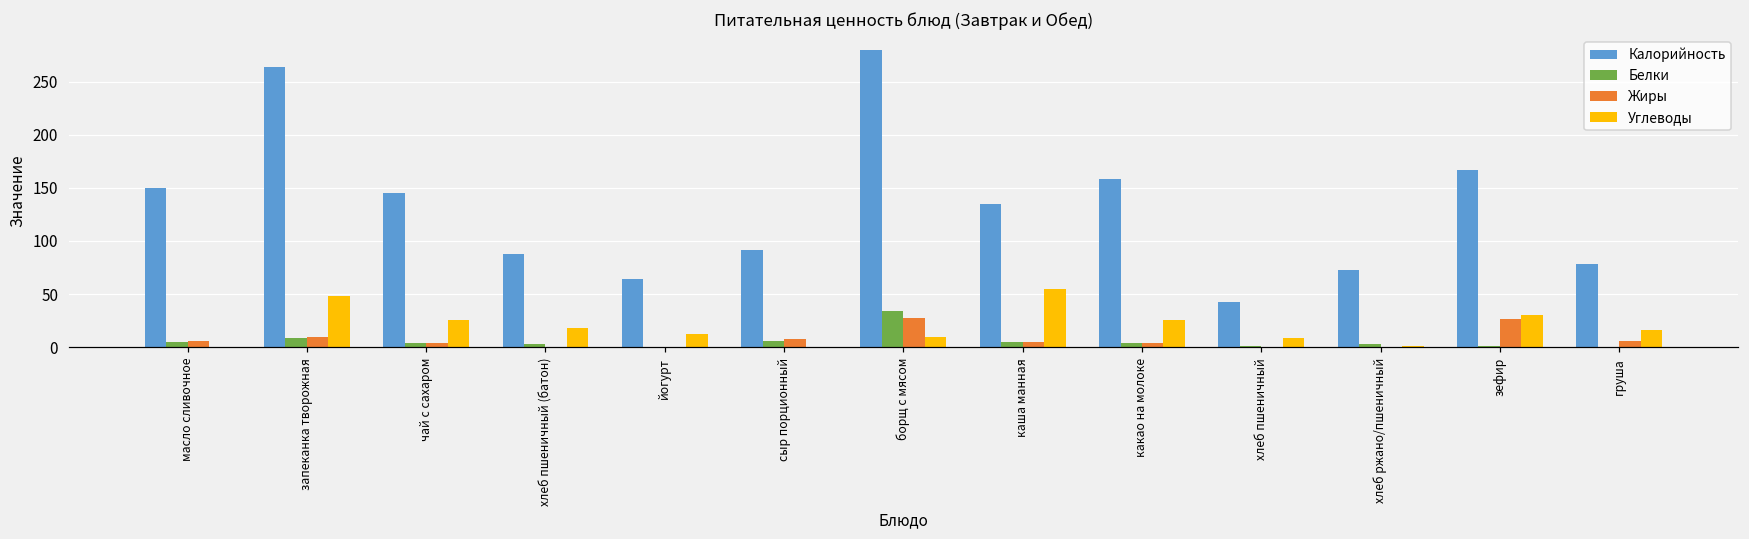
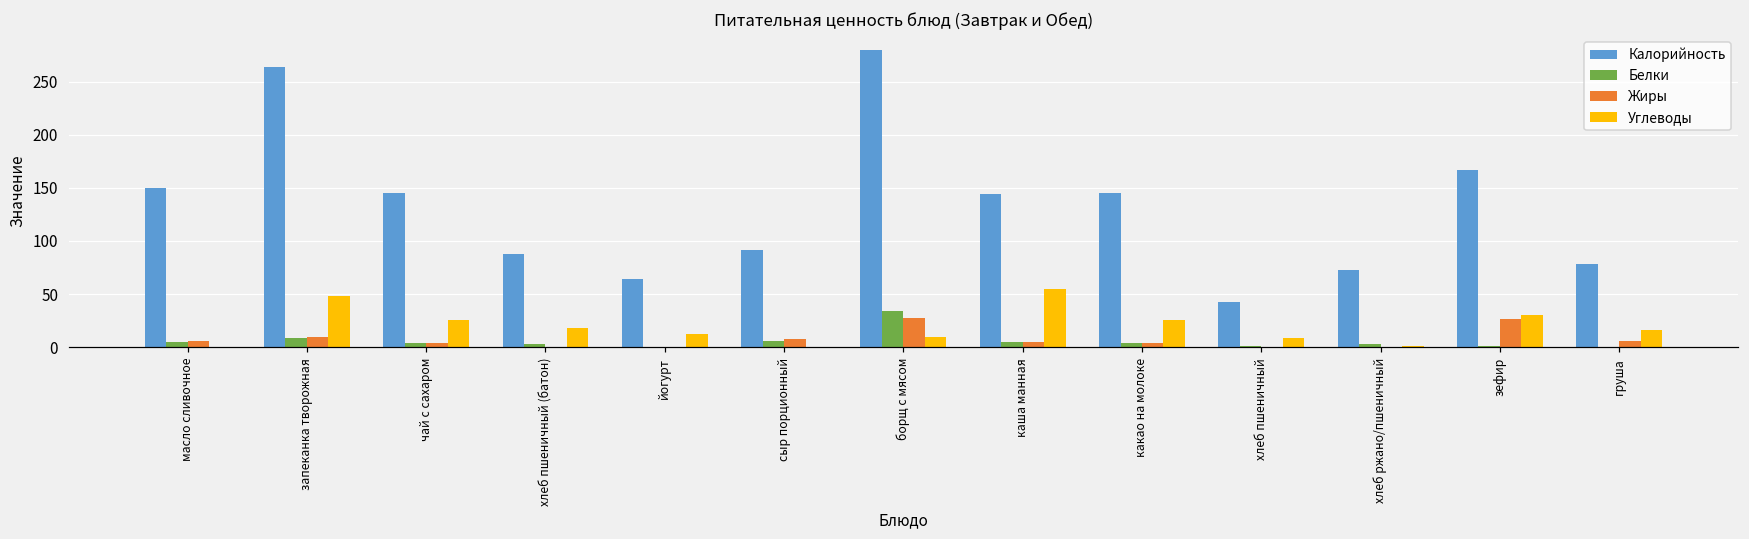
Калорийность, каша манная: 130 -> 140
Калорийность, какао на молоке: 160 -> 150
